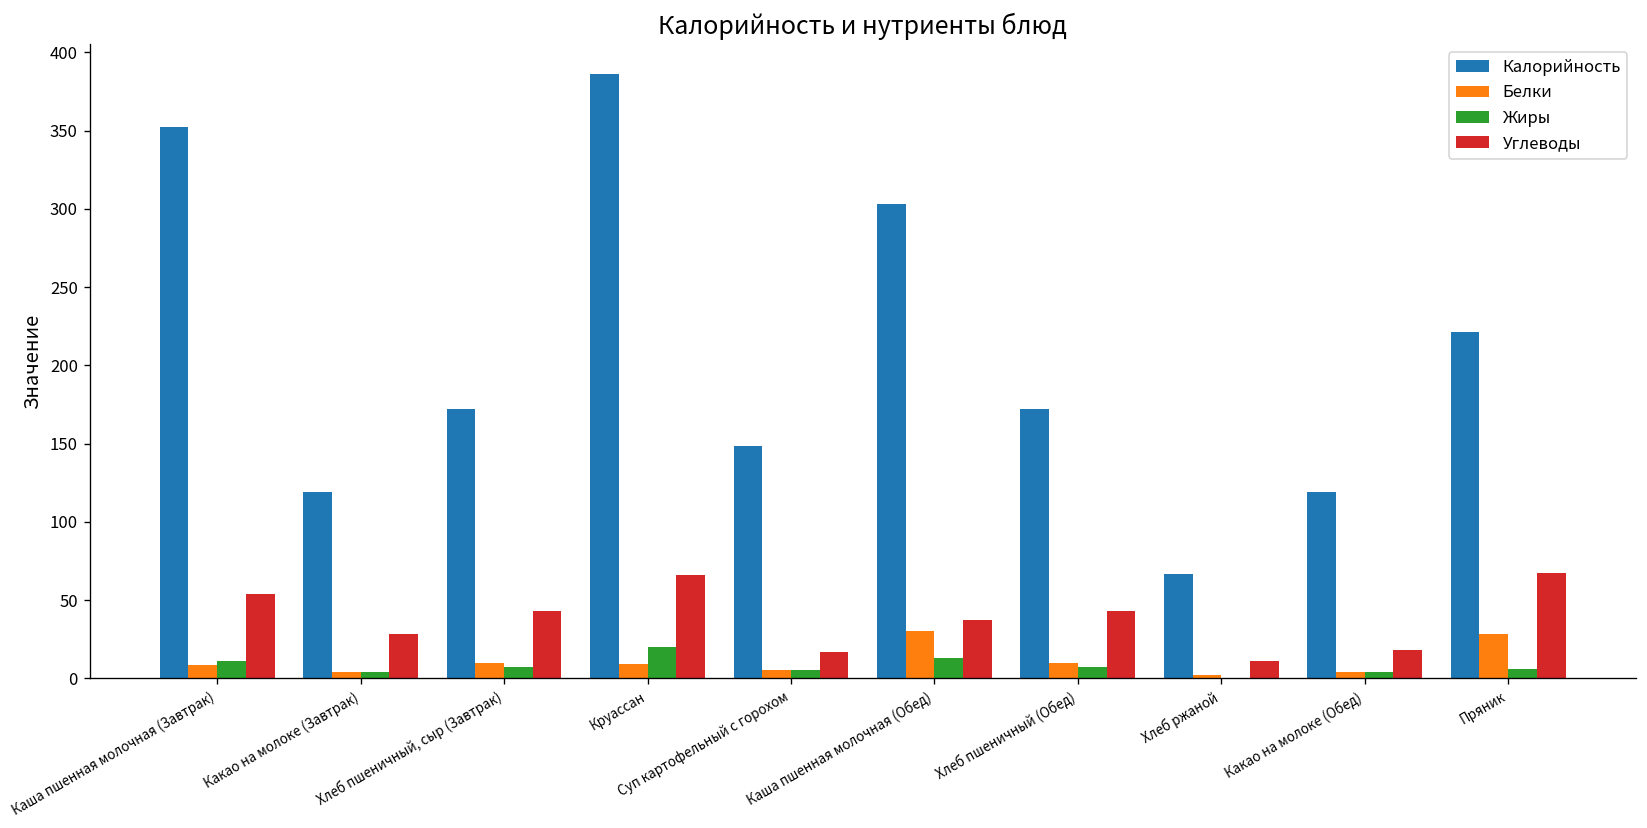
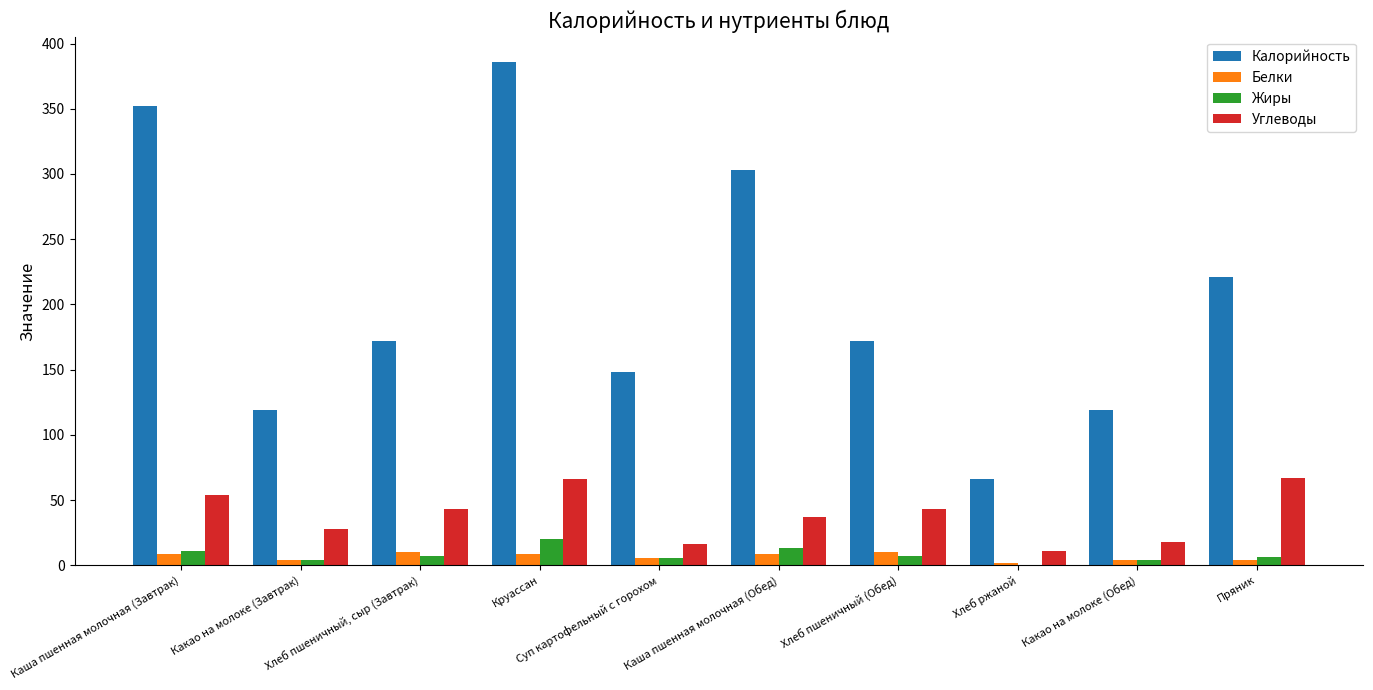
Белки, Каша пшенная молочная (Обед): 30 -> 9
Белки, Пряник: 28 -> 4
